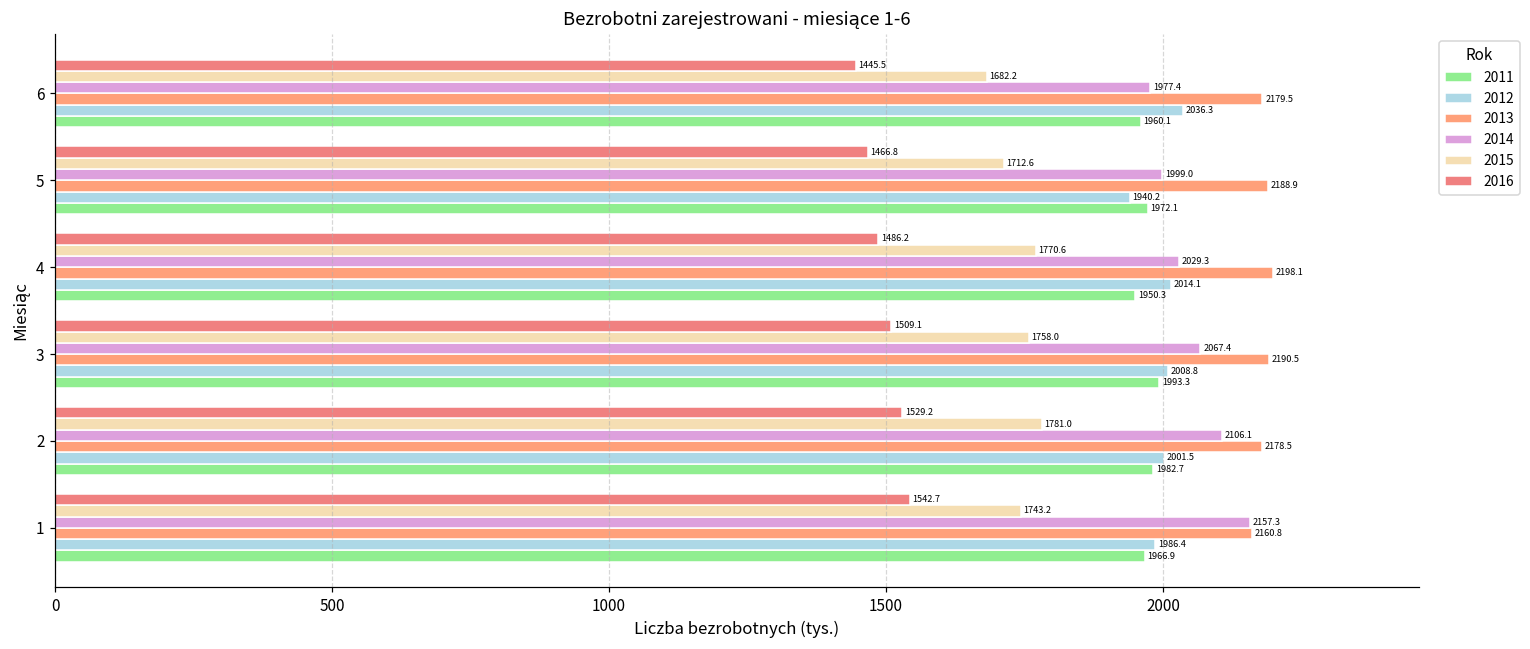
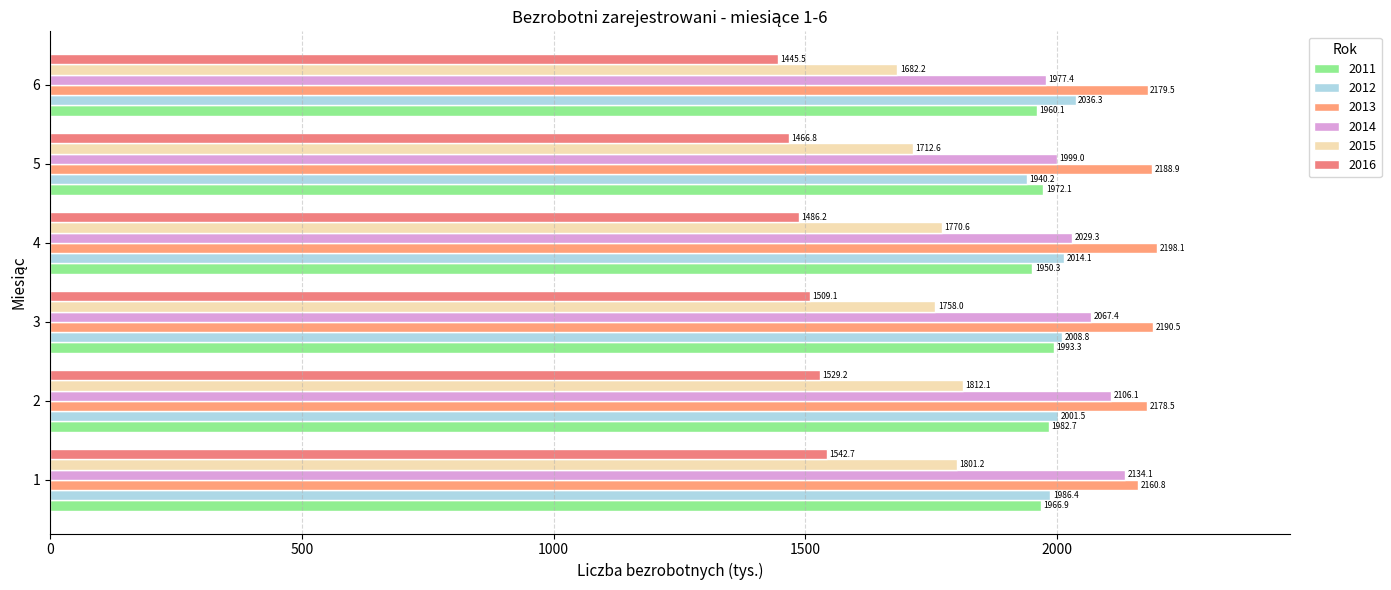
2015, 2: 1781.0 -> 1812.1
2015, 1: 1743.2 -> 1801.2
2014, 1: 2157.3 -> 2134.1
